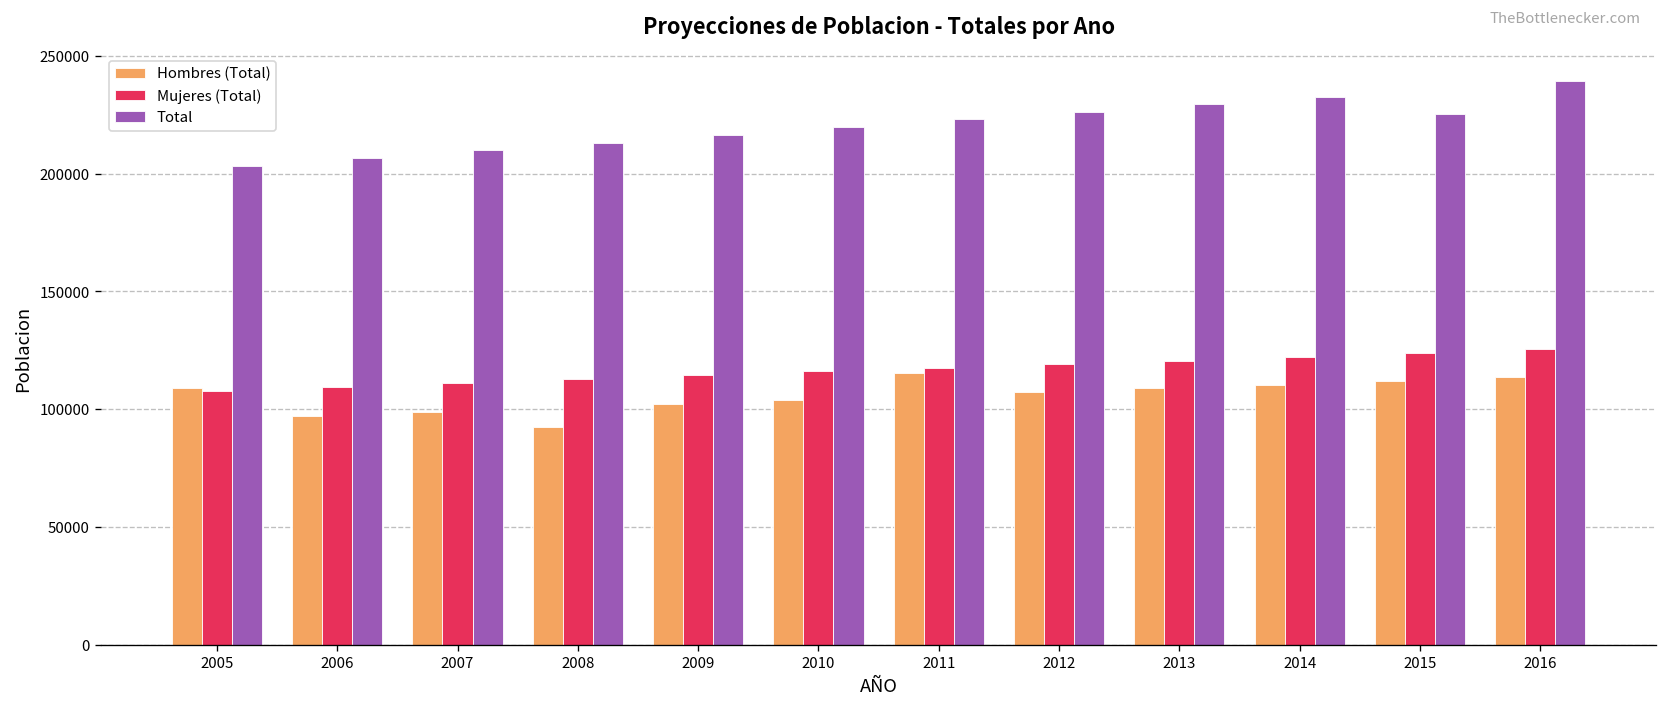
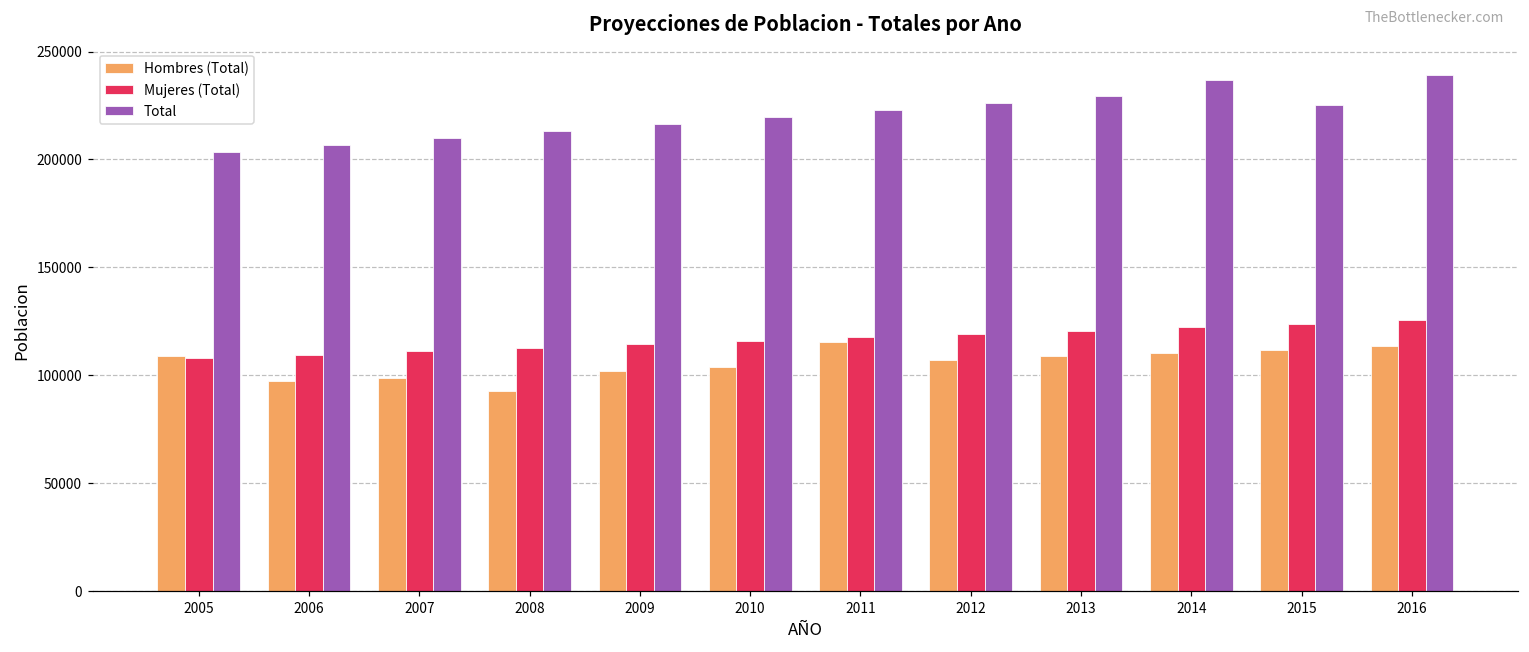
Total, 2014: 233000 -> 237000
